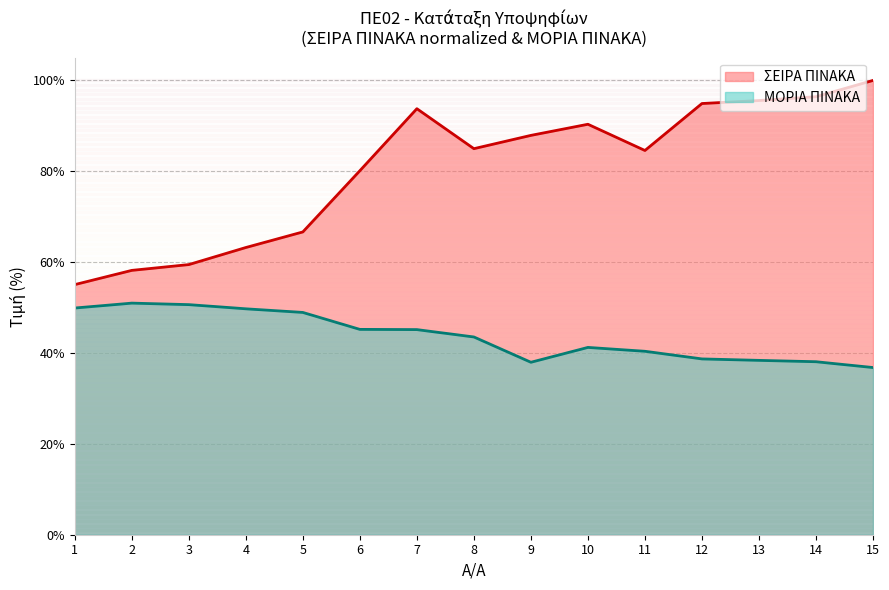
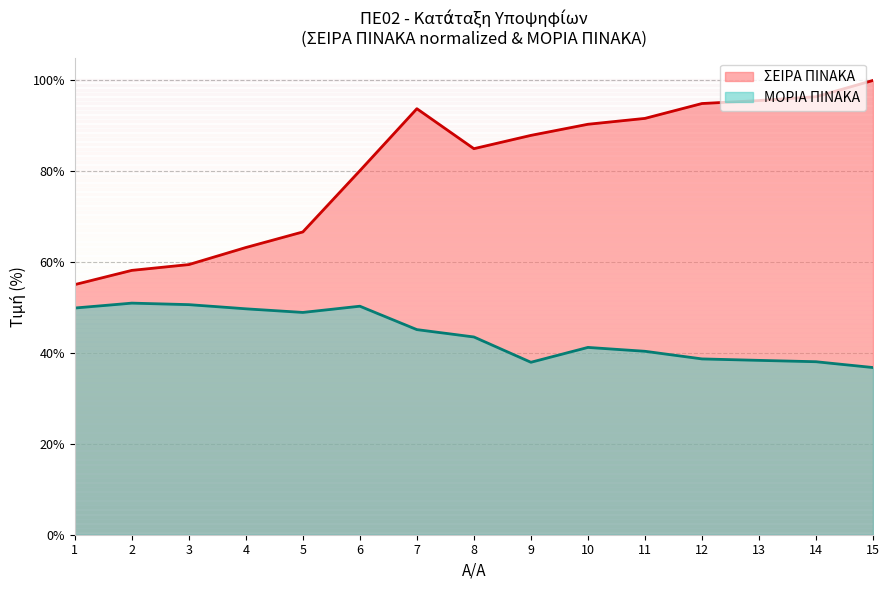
ΜΟΡΙΑ ΠΙΝΑΚΑ, 6: 45% -> 50%
ΣΕΙΡΑ ΠΙΝΑΚΑ, 11: 85% -> 92%
